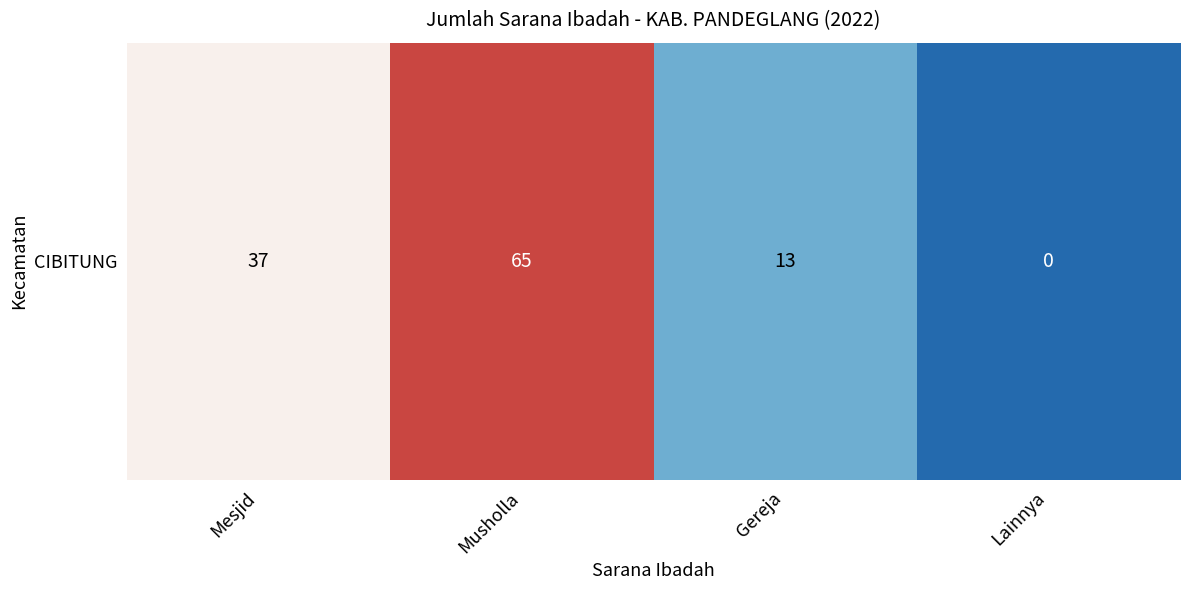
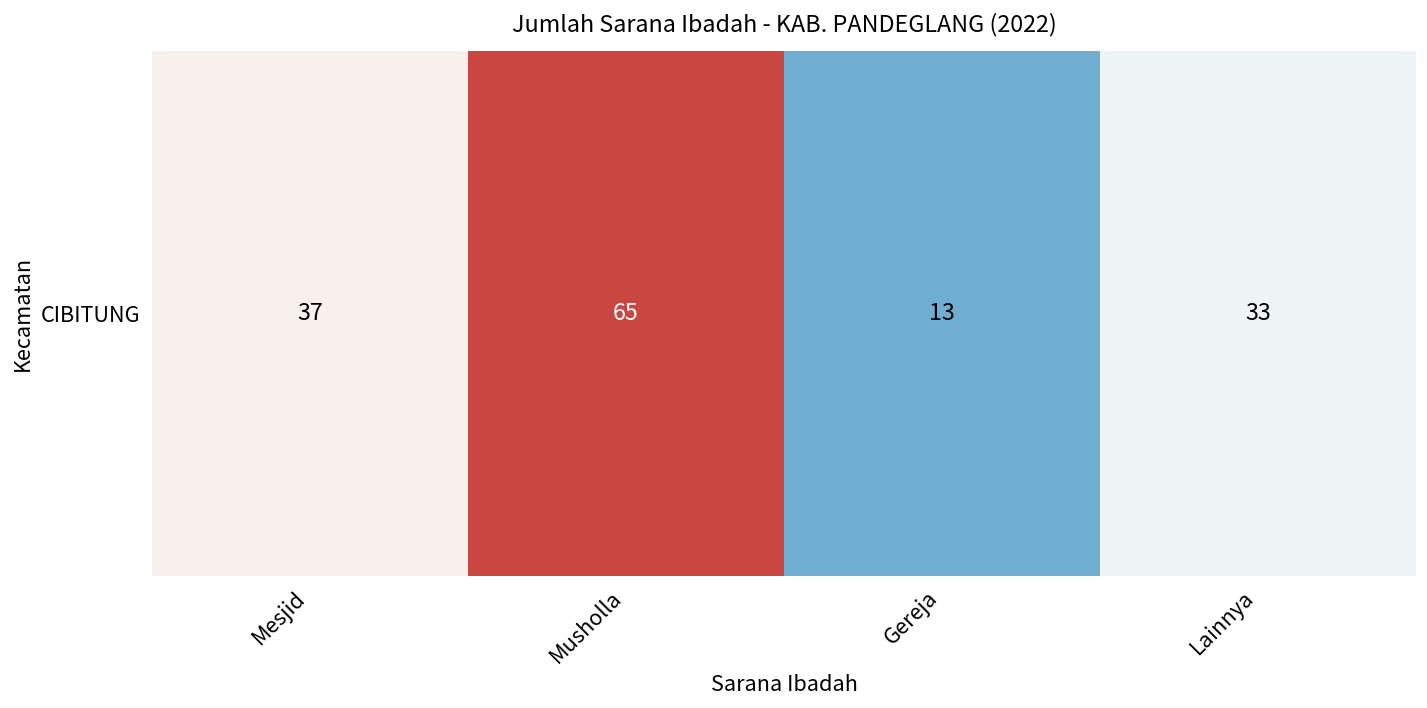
CIBITUNG, Lainnya: 0 -> 33
